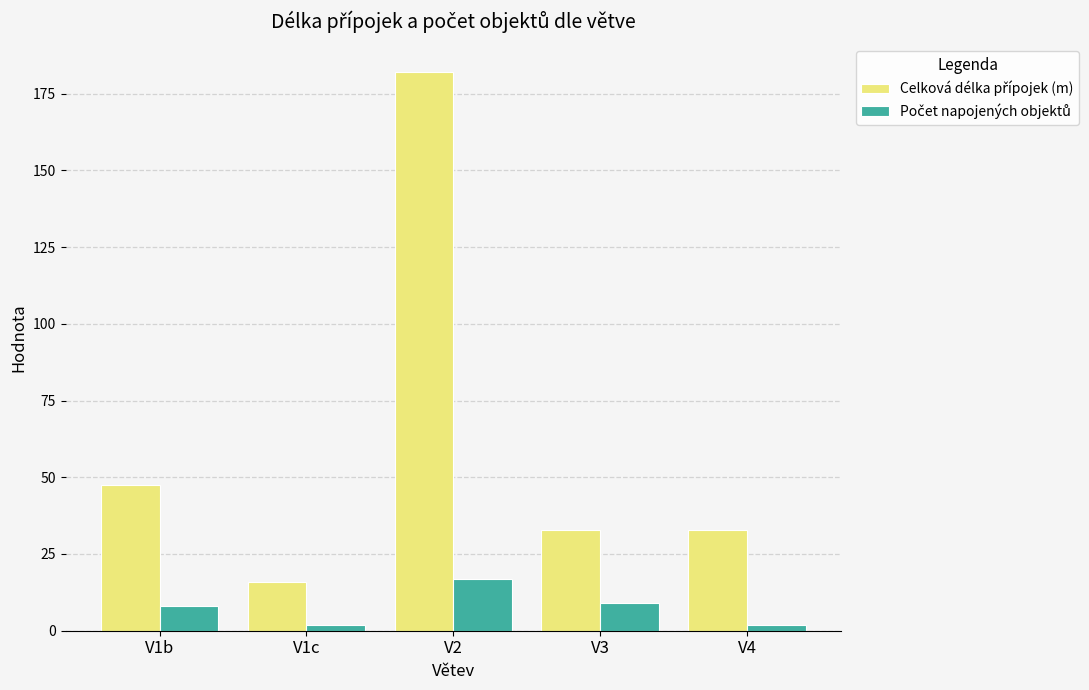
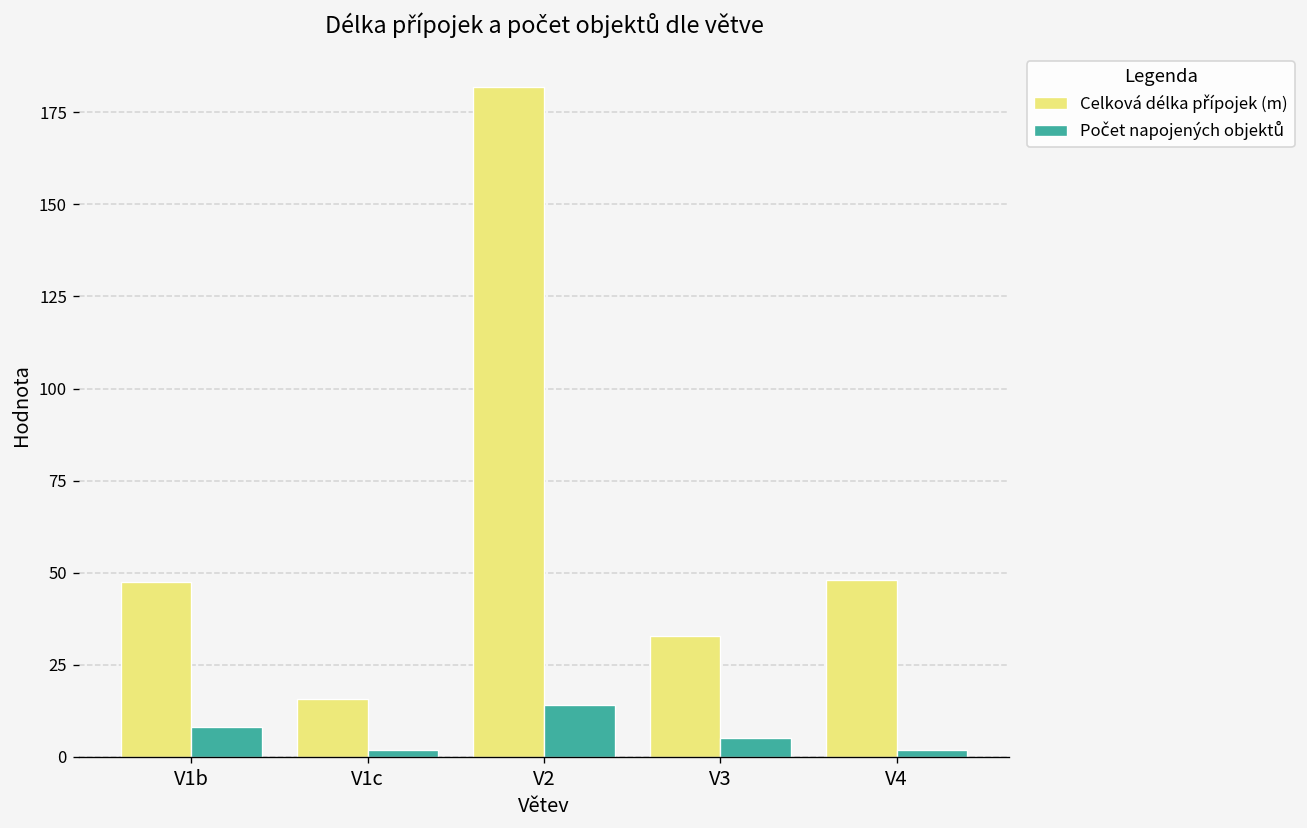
Počet napojených objektů, V2: 17 -> 14
Počet napojených objektů, V3: 9 -> 5
Celková délka přípojek (m), V4: 33 -> 48
